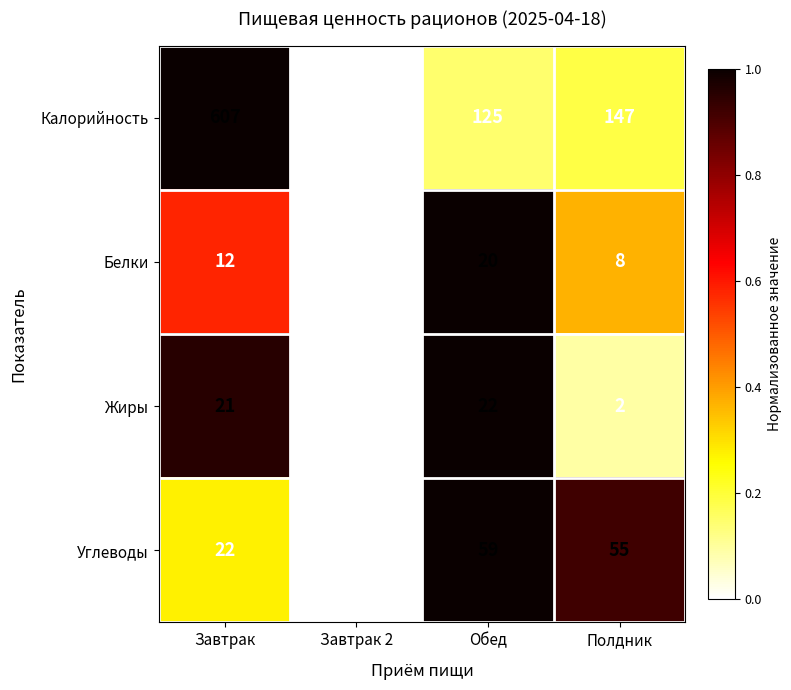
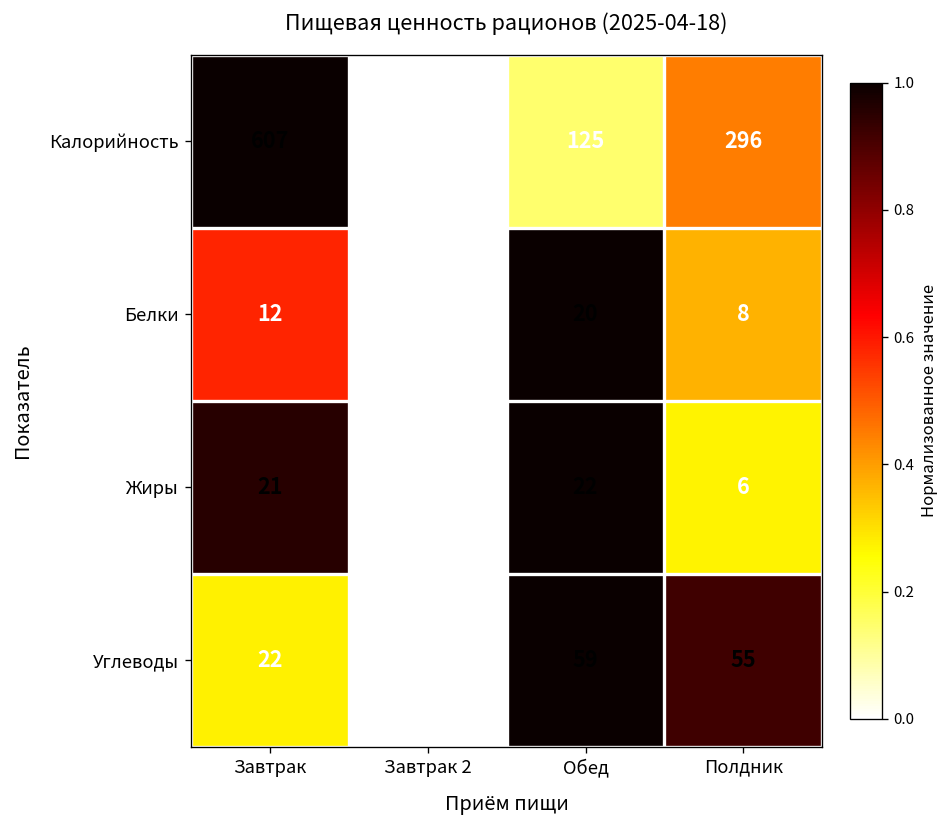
Калорийность, Полдник: 147 -> 296
Жиры, Полдник: 2 -> 6
